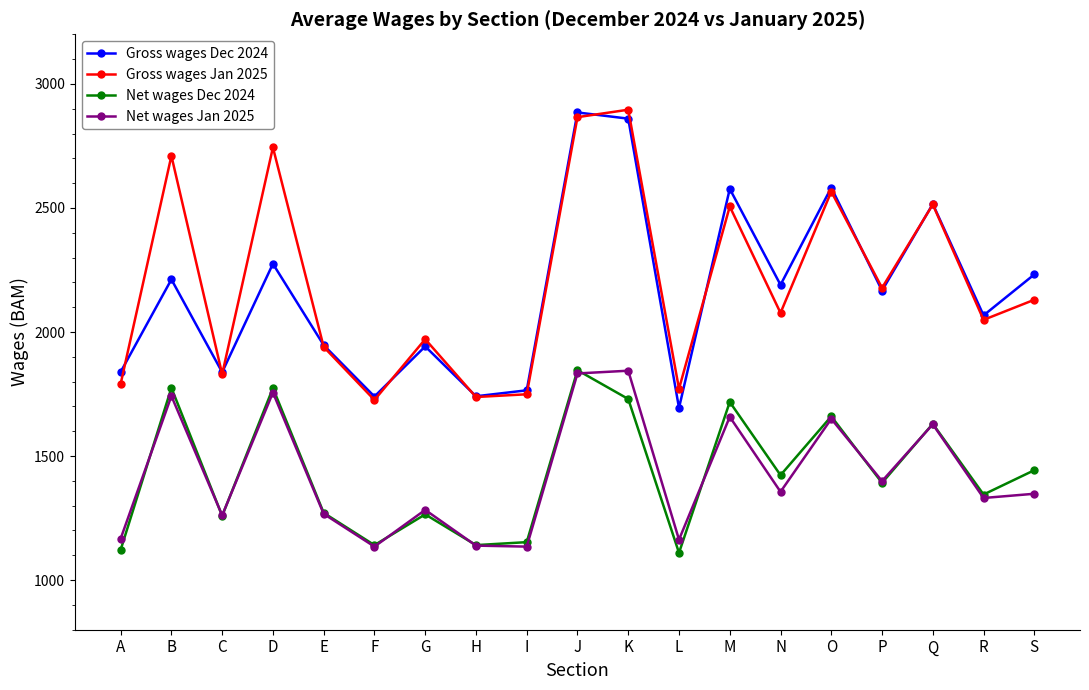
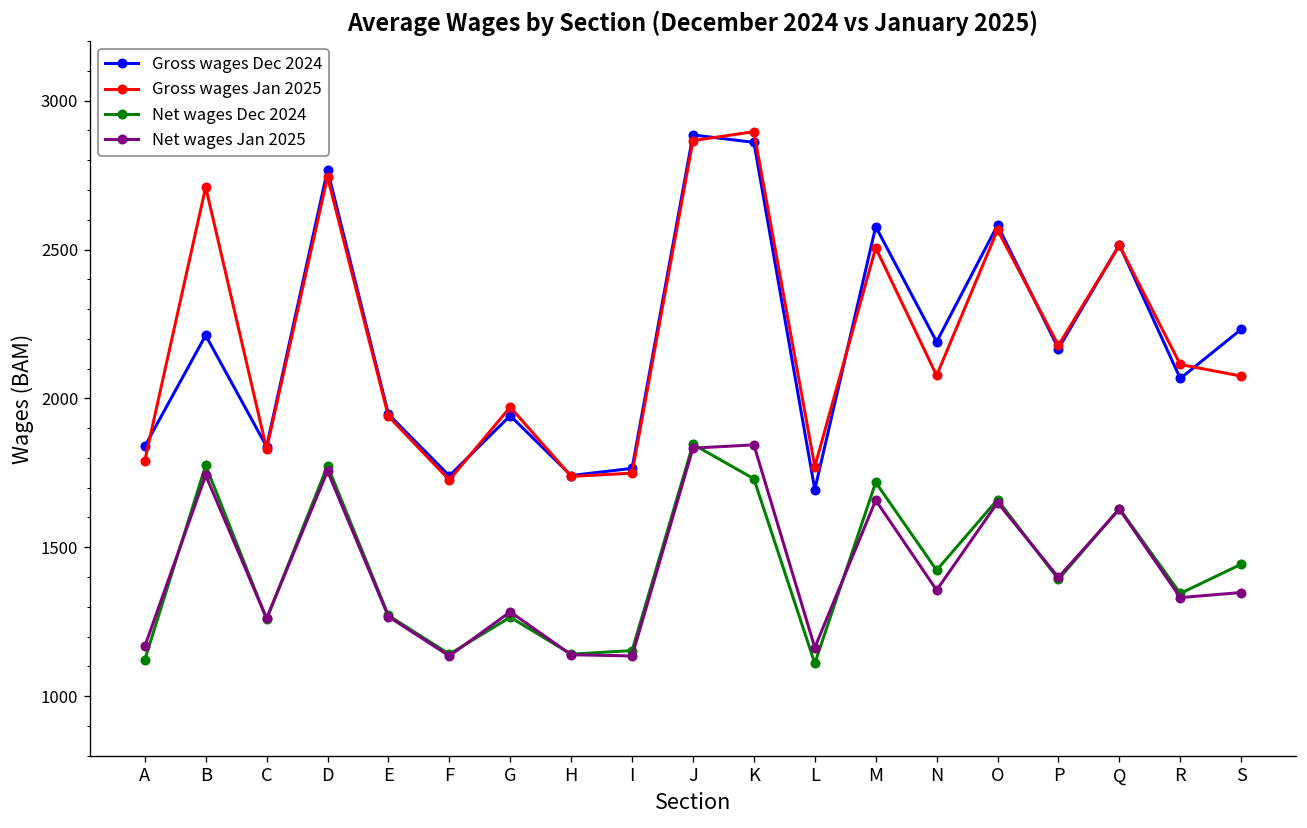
Gross wages Dec 2024, D: 2280 -> 2770
Gross wages Jan 2025, R: 2050 -> 2110
Gross wages Jan 2025, S: 2130 -> 2080
